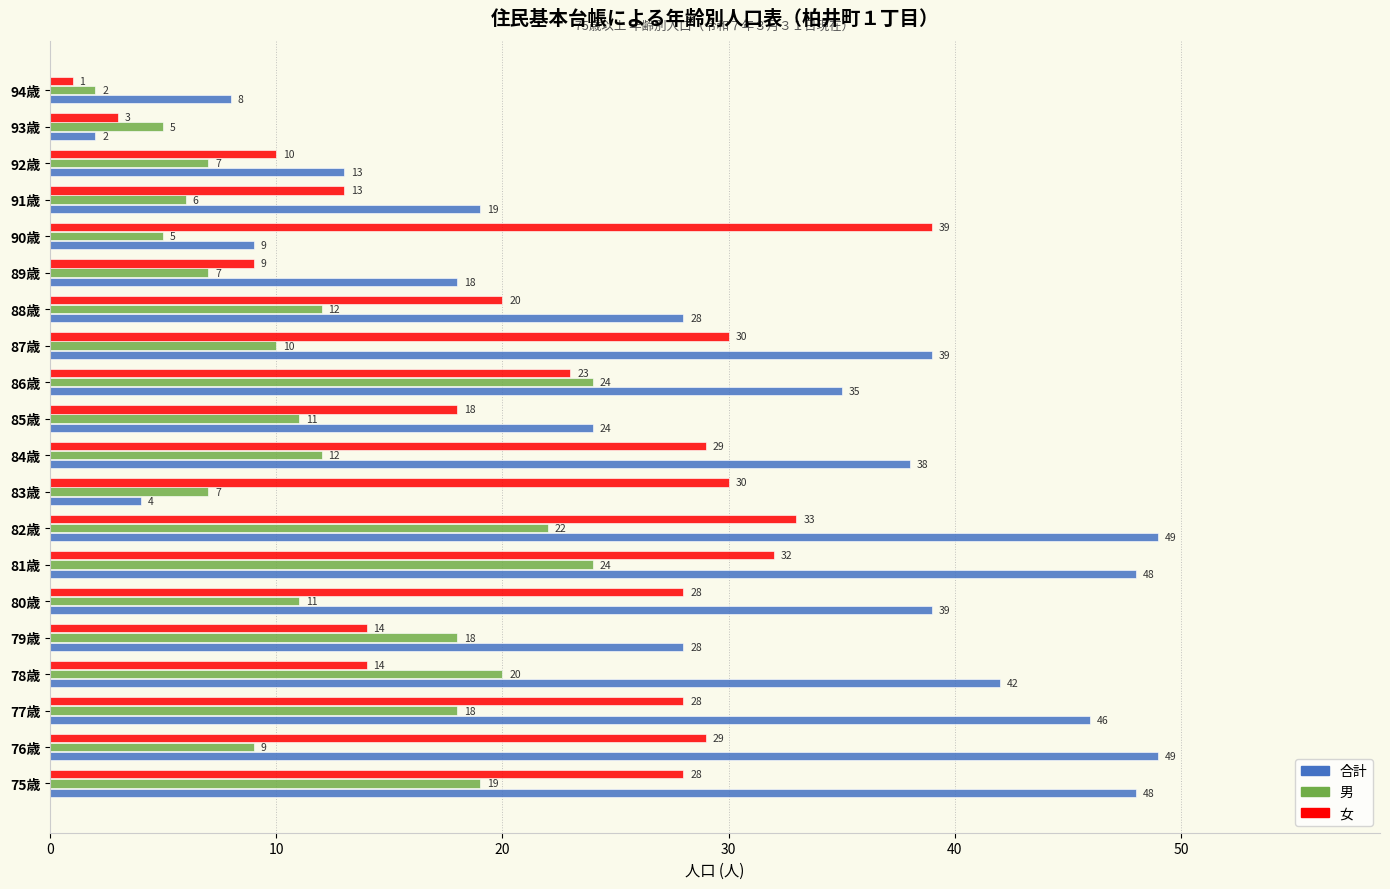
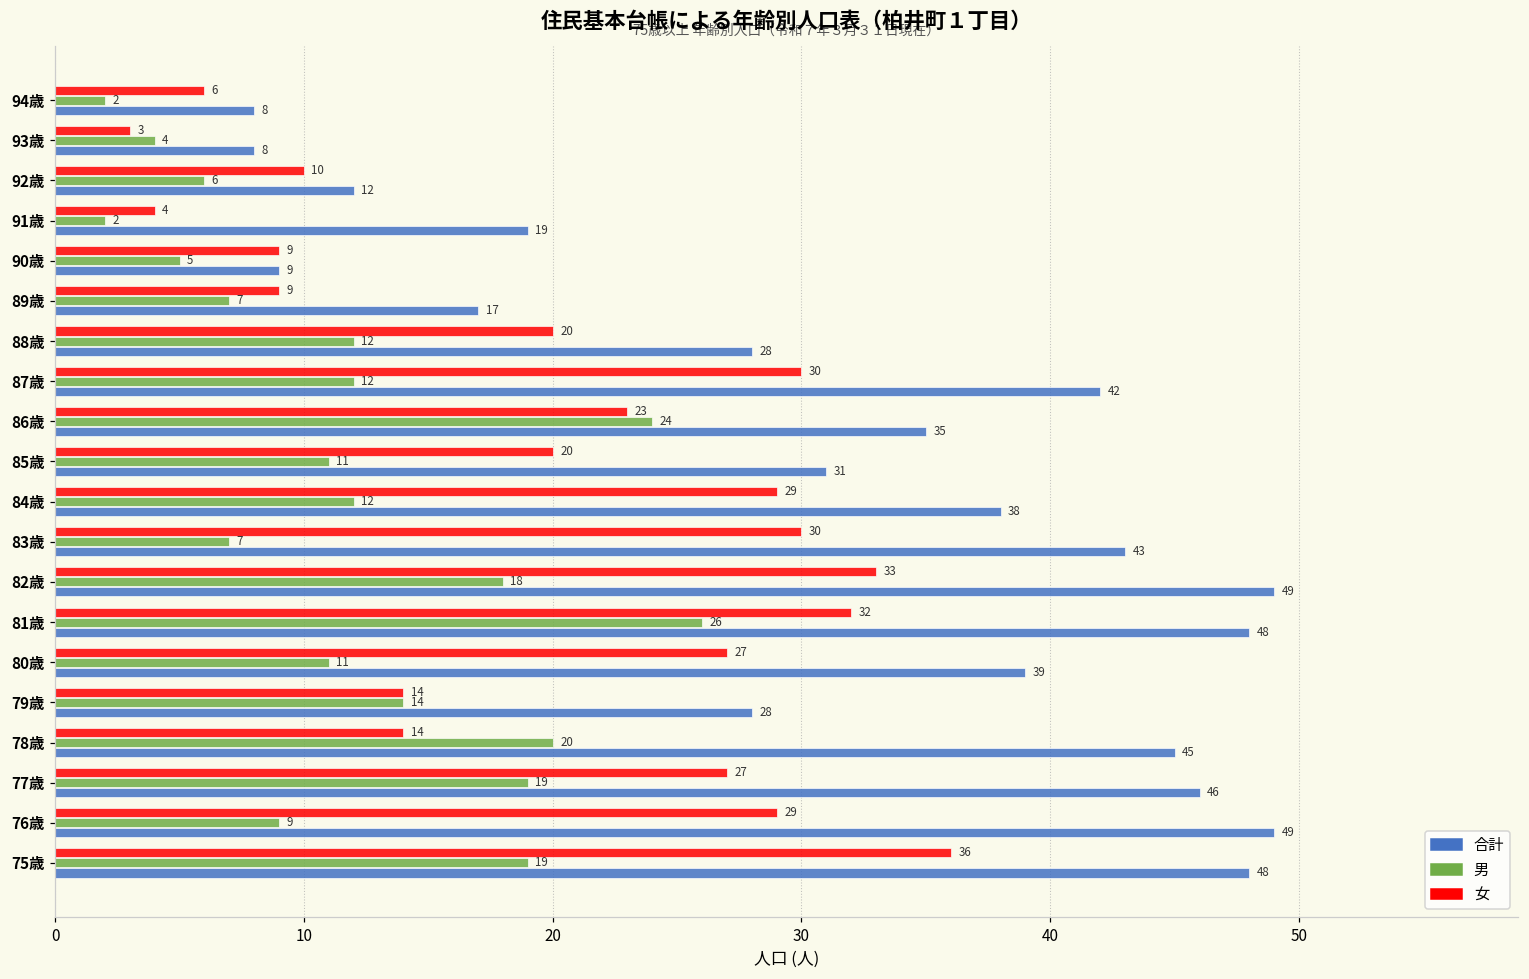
女, 94歳: 1 -> 6
男, 93歳: 5 -> 4
合計, 93歳: 2 -> 8
男, 92歳: 7 -> 6
合計, 92歳: 13 -> 12
女, 91歳: 13 -> 4
男, 91歳: 6 -> 2
女, 90歳: 39 -> 9
合計, 89歳: 18 -> 17
男, 87歳: 10 -> 12
合計, 87歳: 39 -> 42
女, 85歳: 18 -> 20
合計, 85歳: 24 -> 31
合計, 83歳: 4 -> 43
男, 82歳: 22 -> 18
男, 81歳: 24 -> 26
女, 80歳: 28 -> 27
男, 79歳: 18 -> 14
合計, 78歳: 42 -> 45
女, 77歳: 28 -> 27
男, 77歳: 18 -> 19
女, 75歳: 28 -> 36
